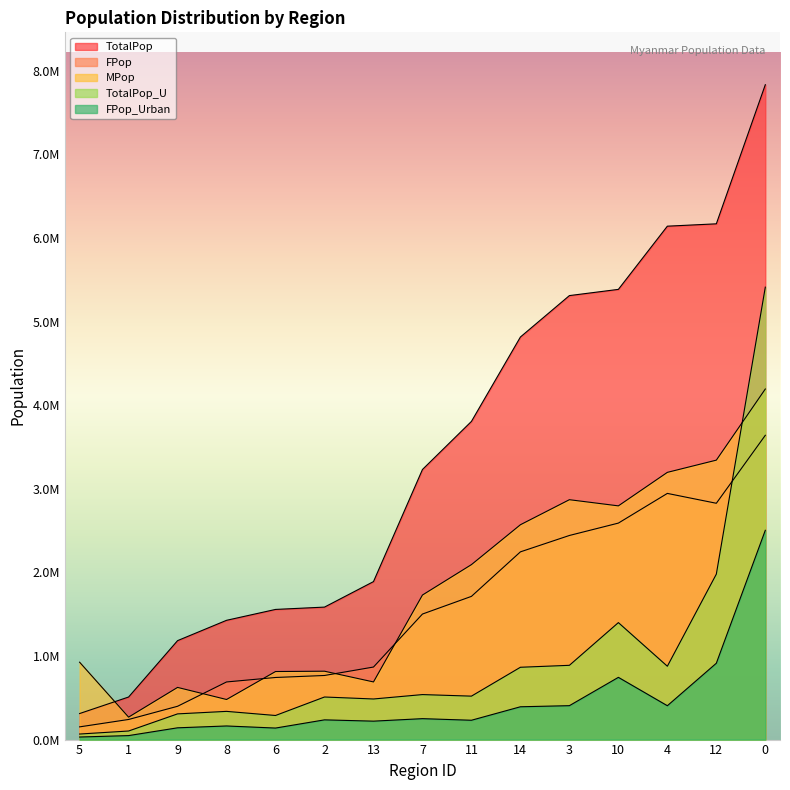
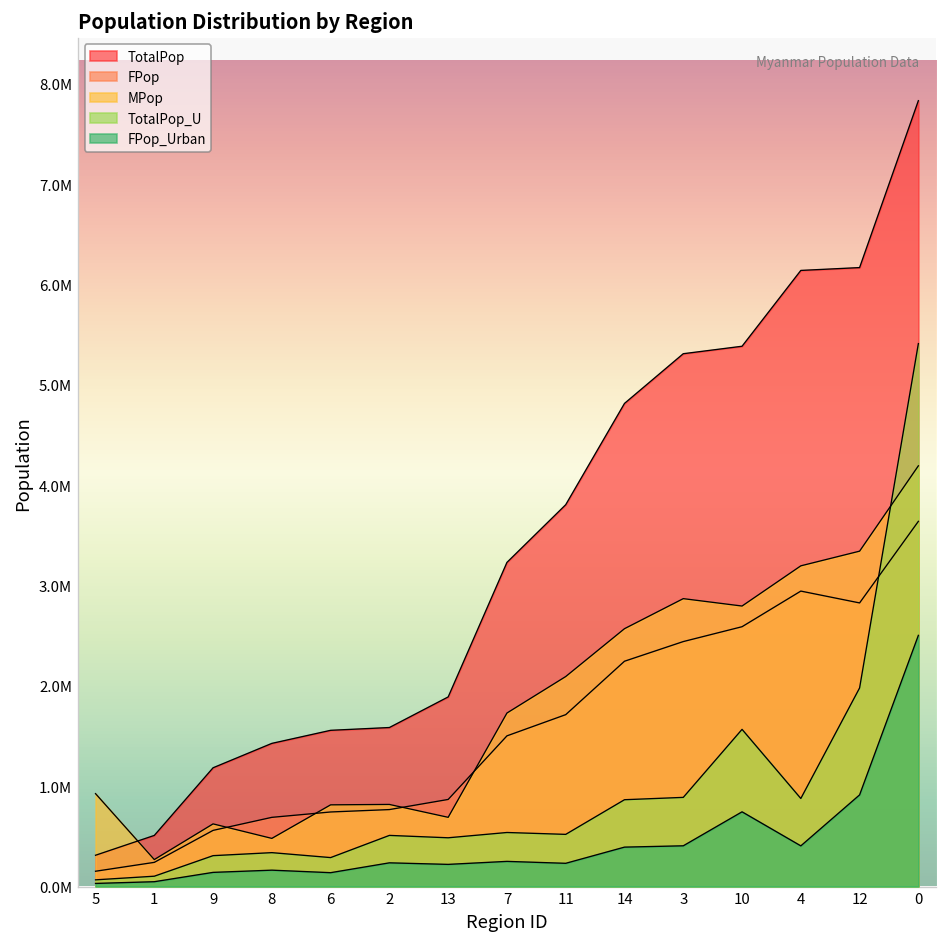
FPop, 9: 400000 -> 600000
TotalPop_U, 10: 1400000 -> 1600000
